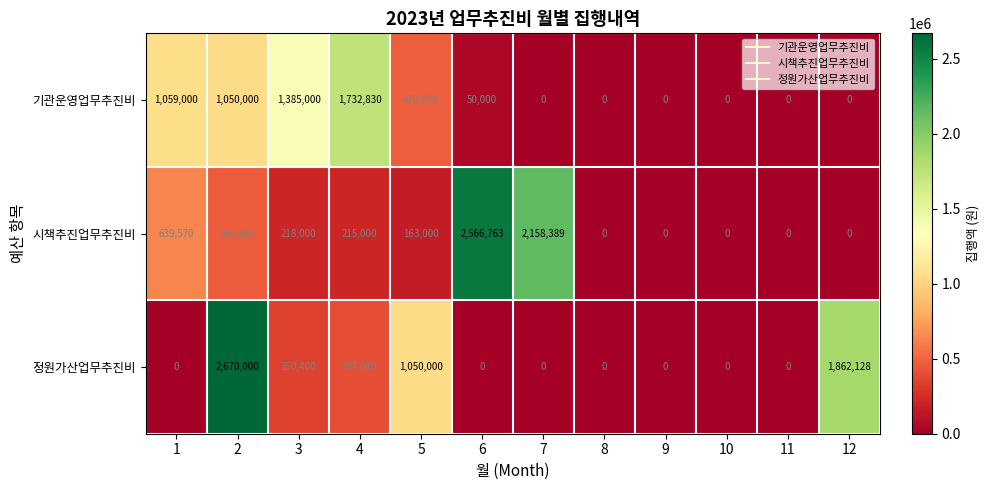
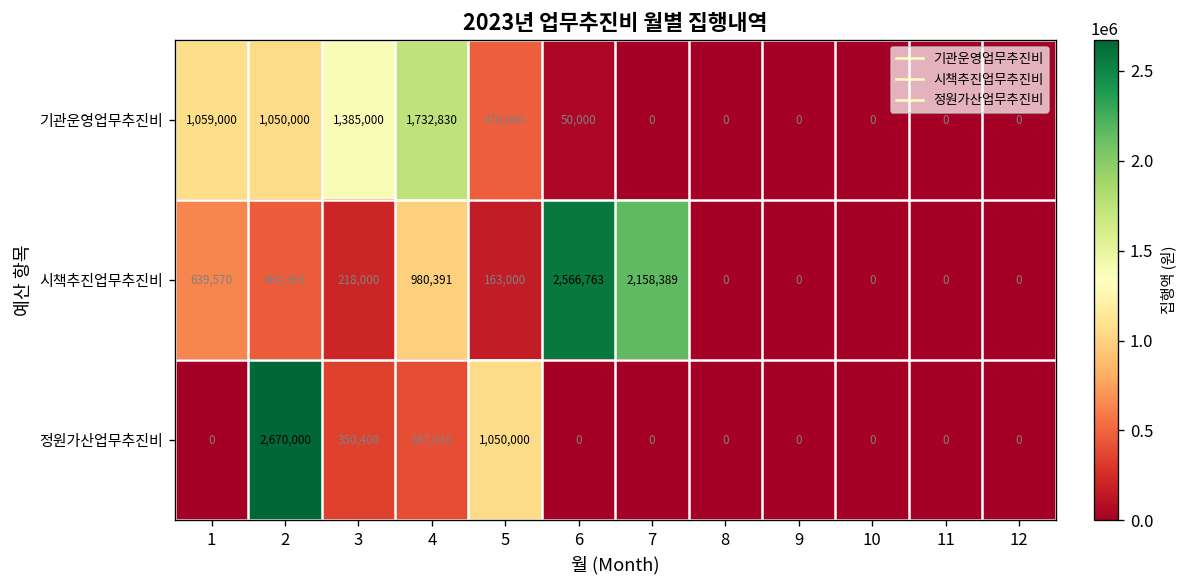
시책추진업무추진비, 4: 215,000 -> 980,391
정원가산업무추진비, 12: 1,862,128 -> 0
